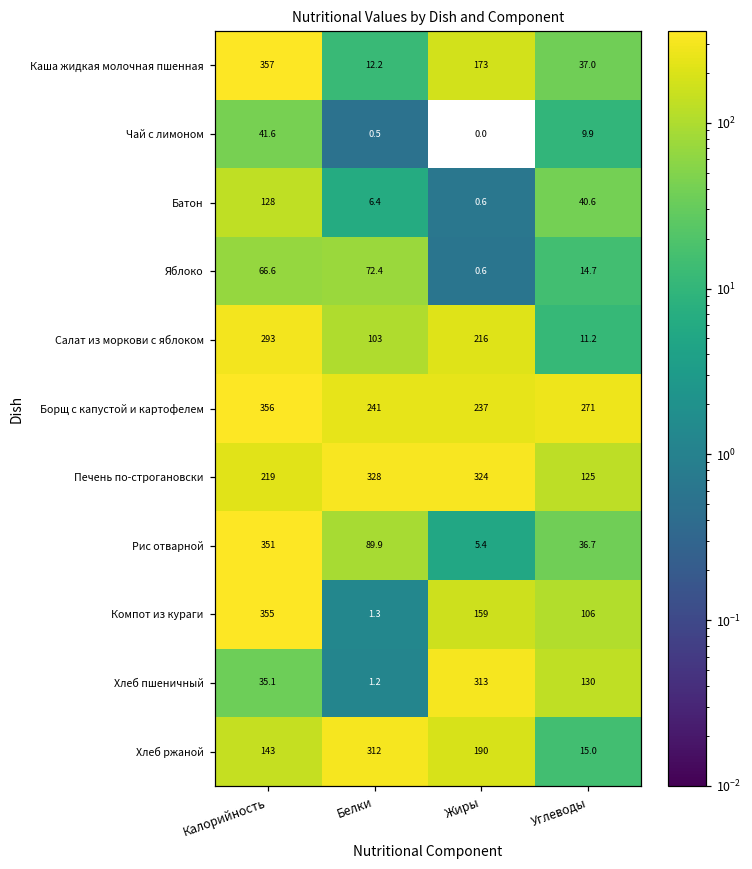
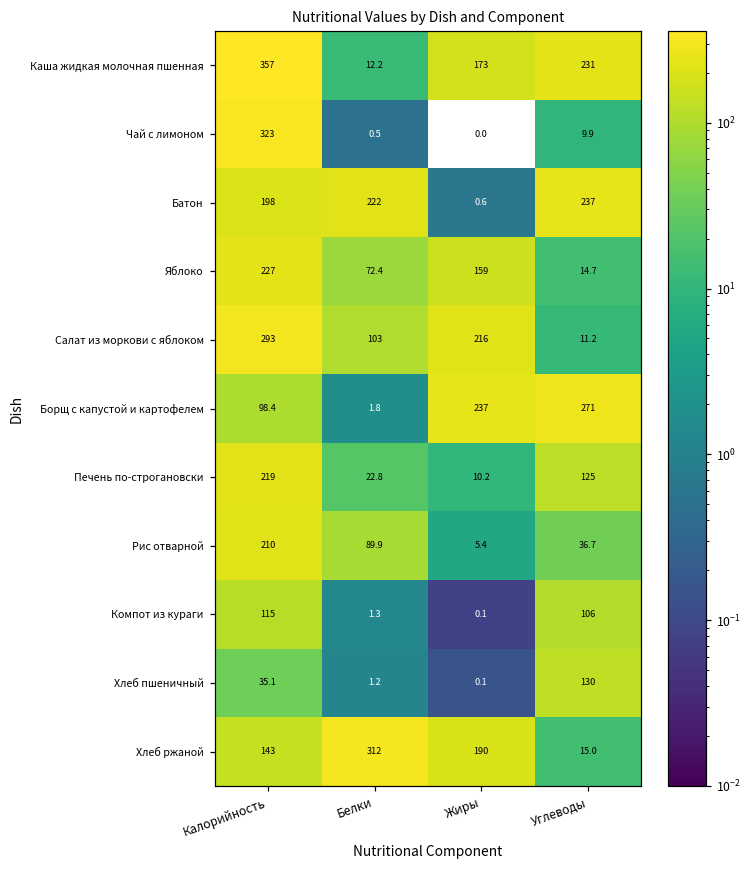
Каша жидкая молочная пшенная, Углеводы: 37.0 -> 231
Чай с лимоном, Калорийность: 41.6 -> 323
Батон, Калорийность: 128 -> 198
Батон, Белки: 6.4 -> 222
Батон, Углеводы: 40.6 -> 237
Яблоко, Калорийность: 66.6 -> 227
Яблоко, Жиры: 0.6 -> 159
Борщ с капустой и картофелем, Калорийность: 356 -> 98.4
Борщ с капустой и картофелем, Белки: 241 -> 1.8
Печень по-строгановски, Белки: 328 -> 22.8
Печень по-строгановски, Жиры: 324 -> 10.2
Рис отварной, Калорийность: 351 -> 210
Компот из кураги, Калорийность: 355 -> 115
Компот из кураги, Жиры: 159 -> 0.1
Хлеб пшеничный, Жиры: 313 -> 0.1
